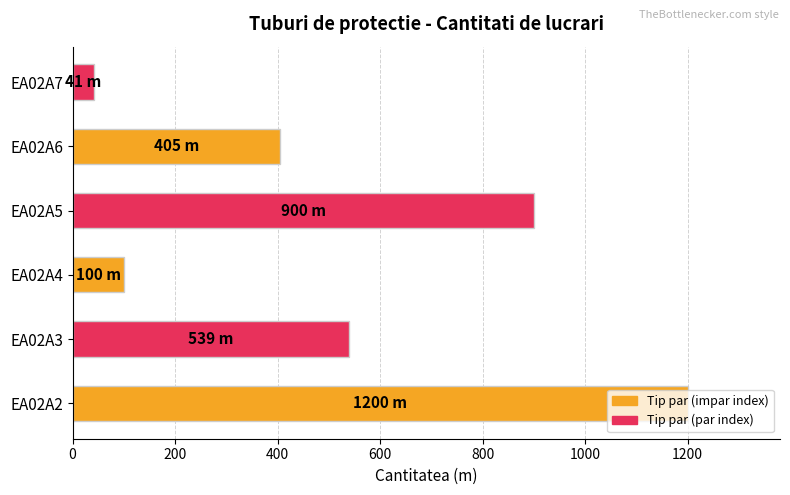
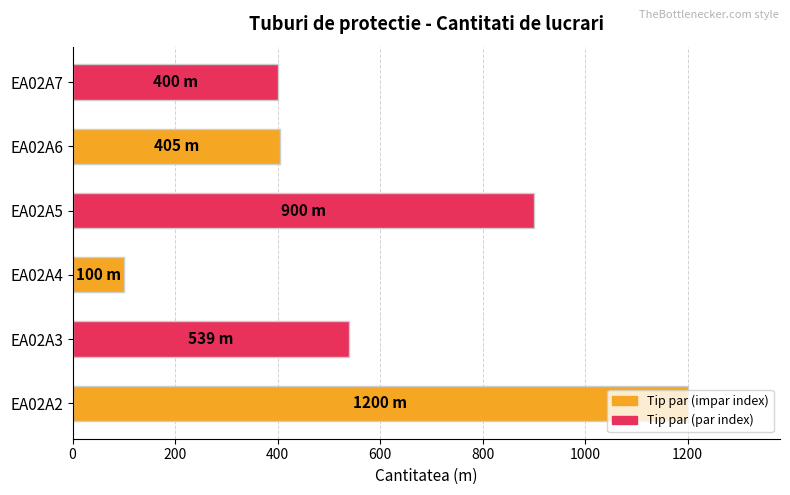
EA02A7: 41 -> 400
